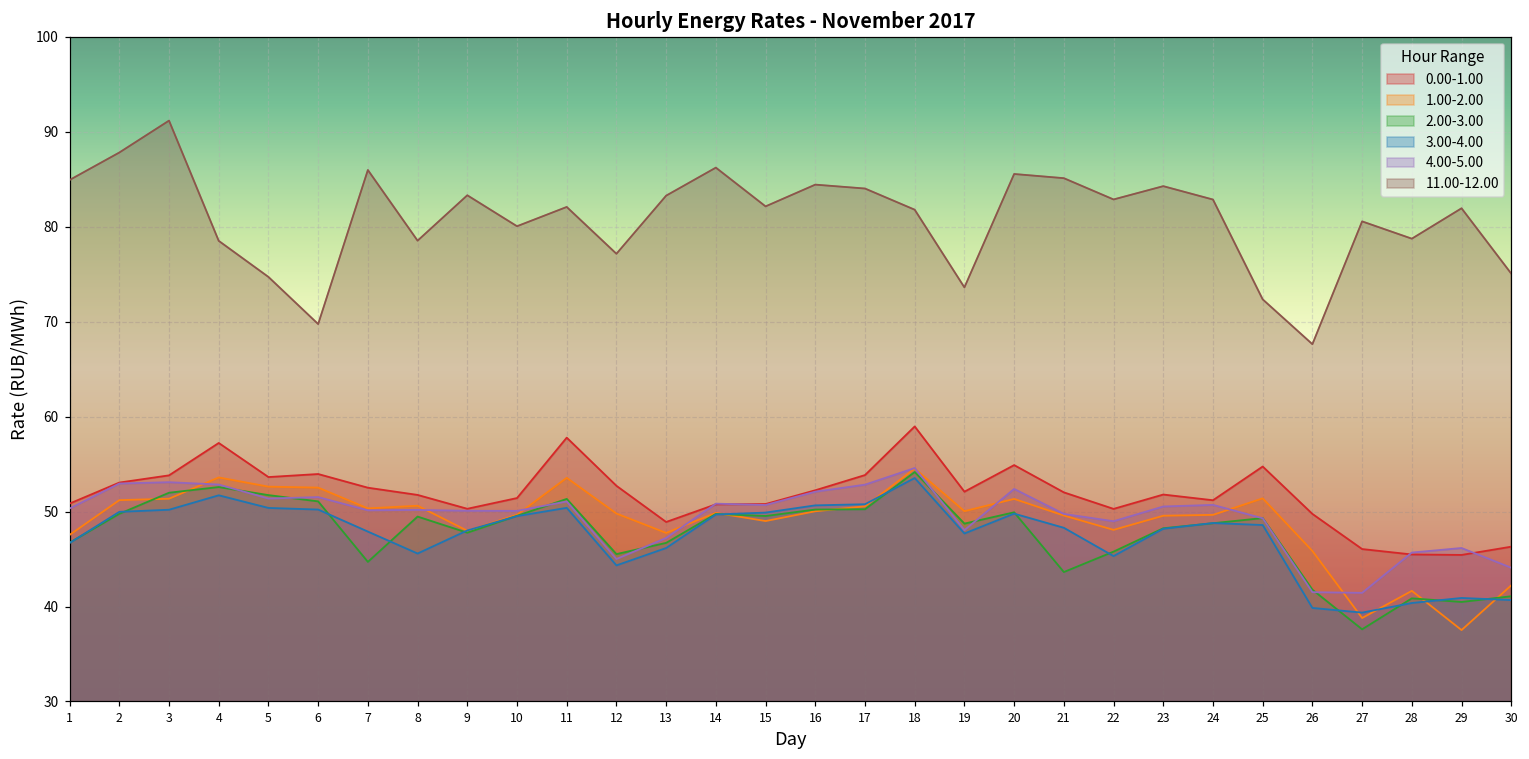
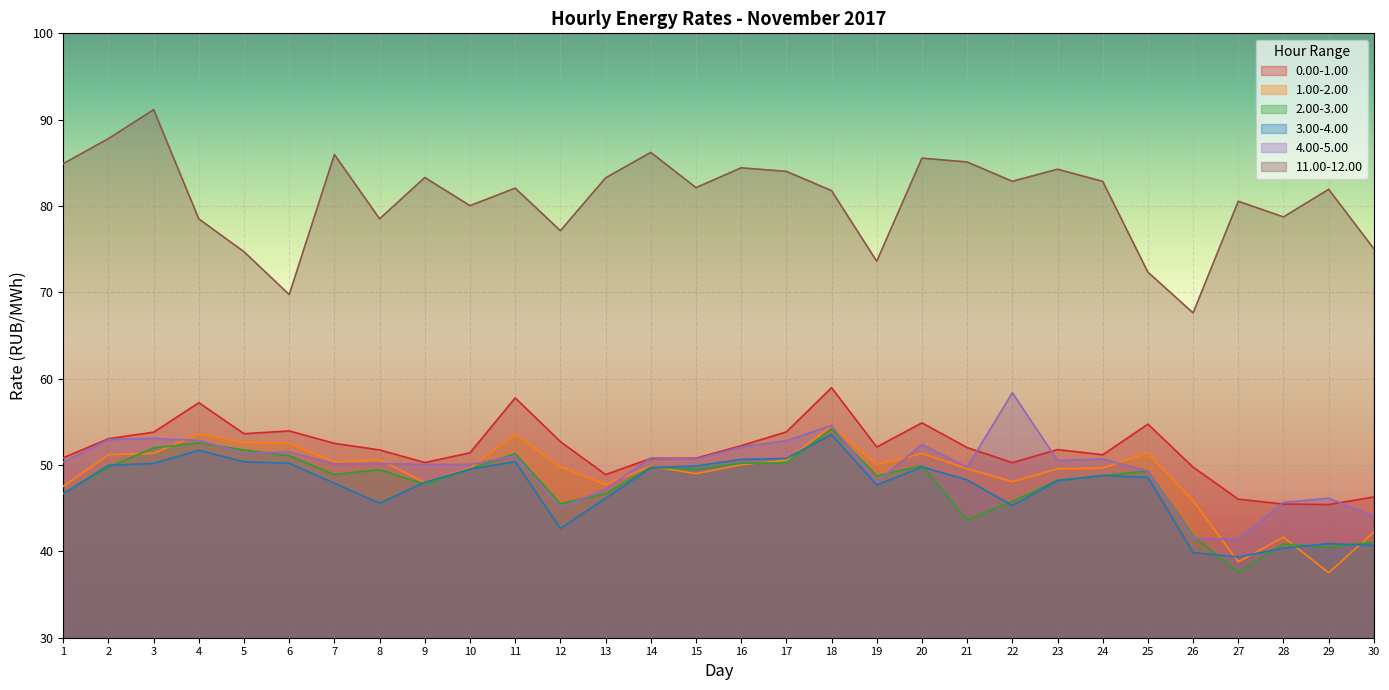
2.00-3.00, 7: 45 -> 49
3.00-4.00, 12: 44 -> 43
4.00-5.00, 22: 49 -> 58
